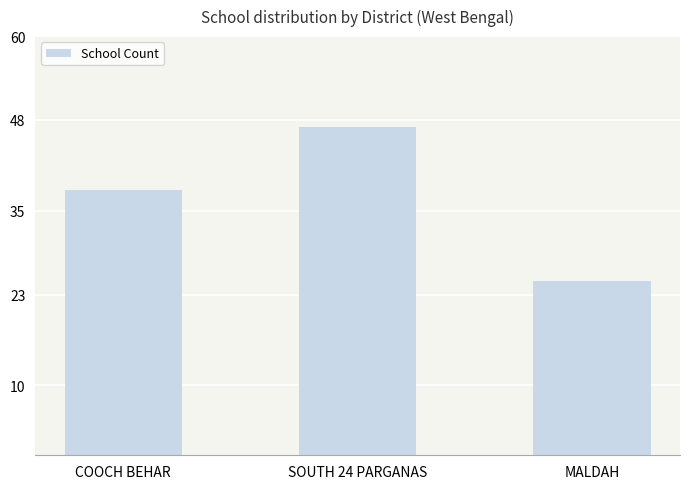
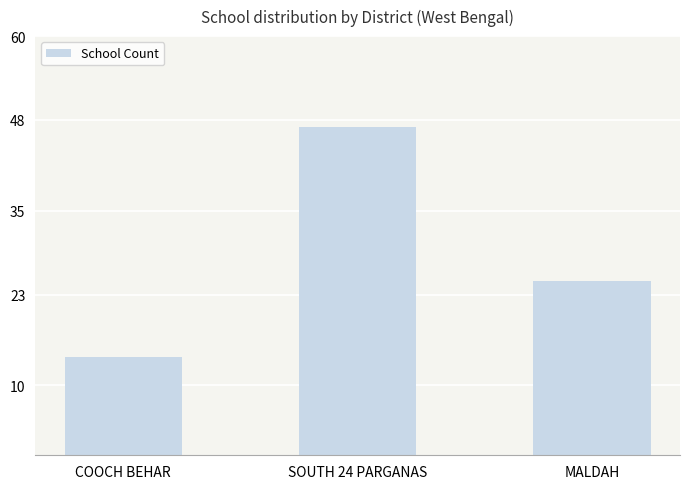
COOCH BEHAR: 38 -> 14
